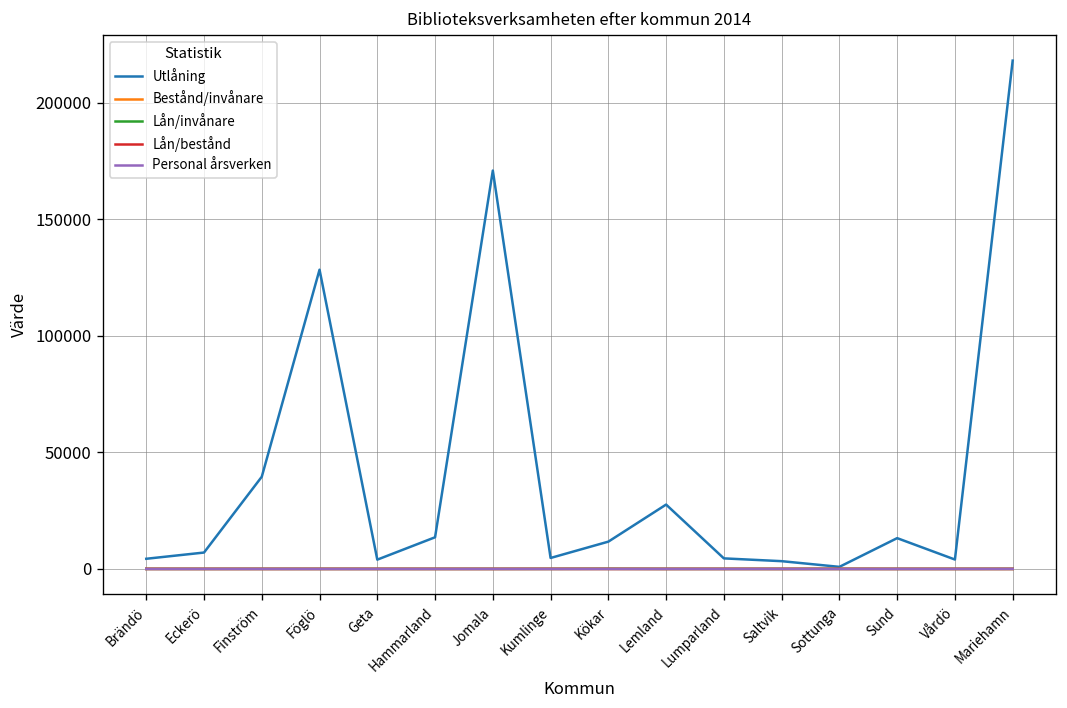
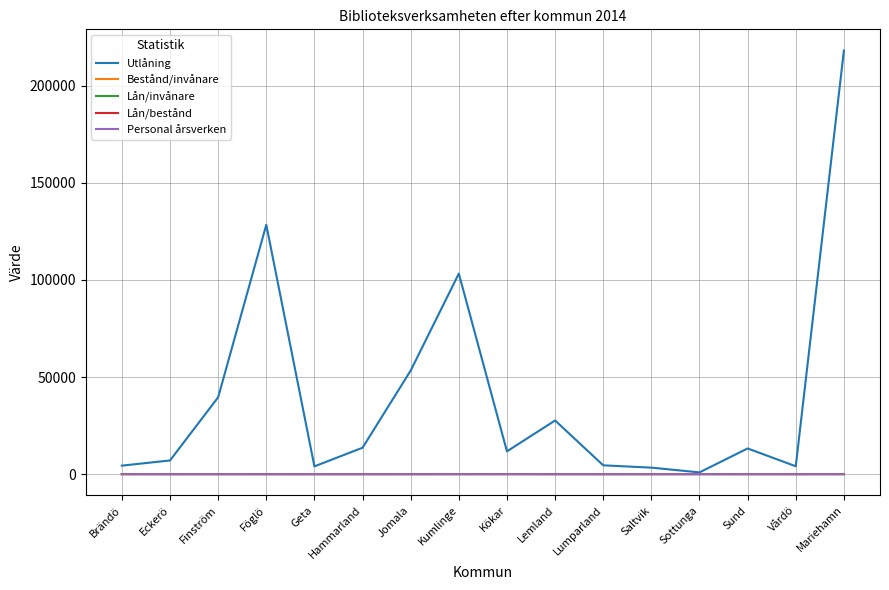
Utlåning, Jomala: 171000 -> 53000
Utlåning, Kumlinge: 5000 -> 103000
